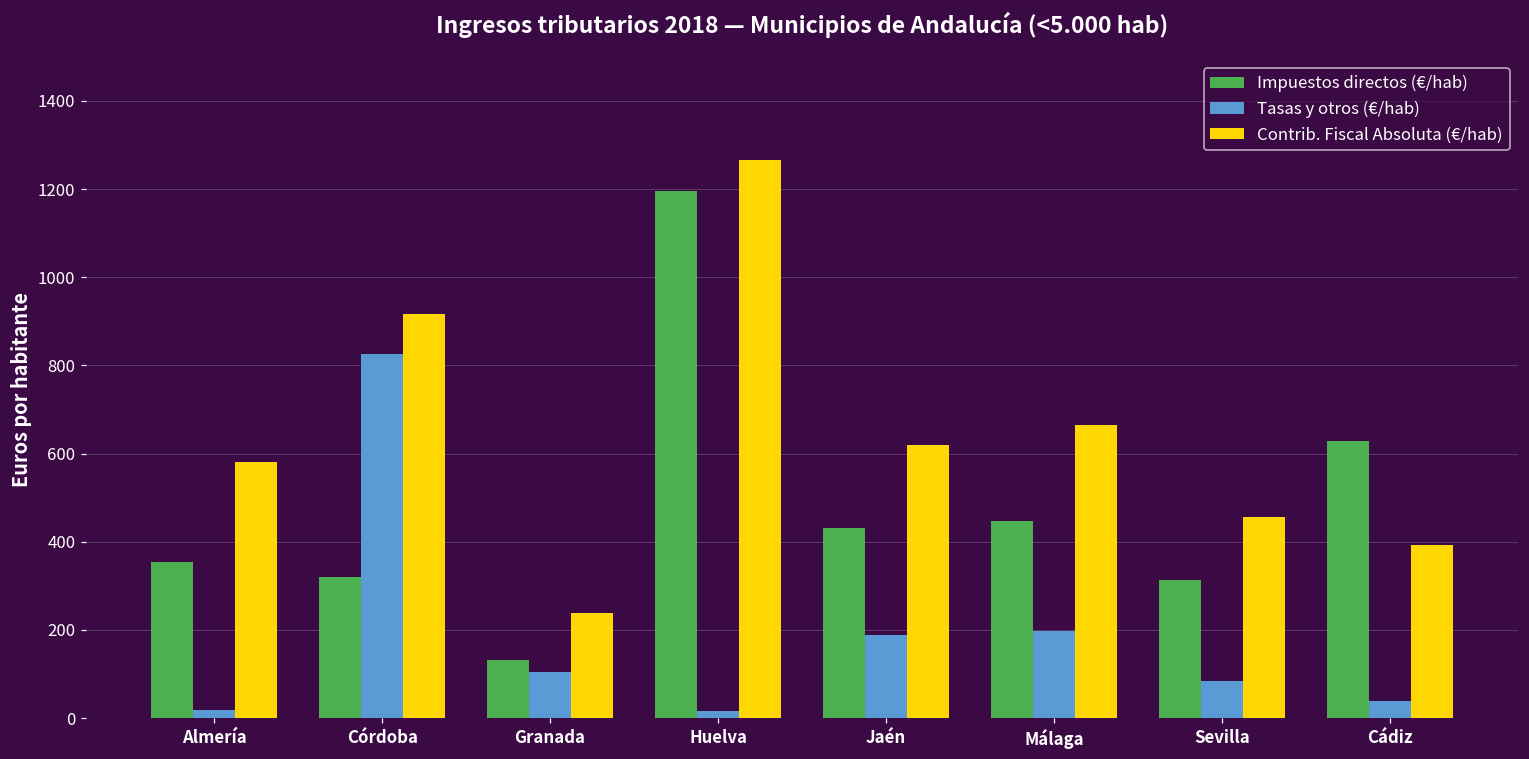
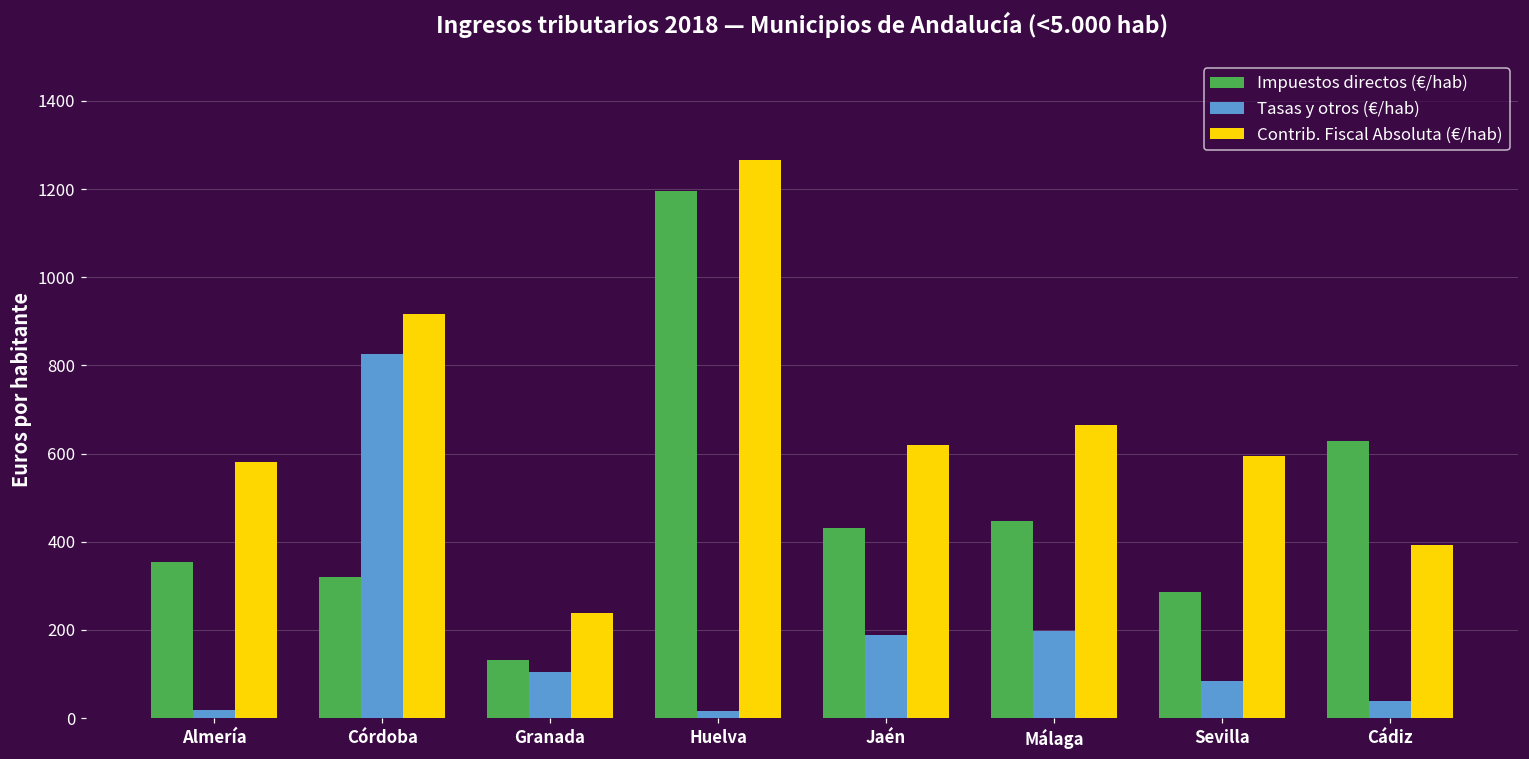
Impuestos directos (€/hab), Sevilla: 310 -> 290
Contrib. Fiscal Absoluta (€/hab), Sevilla: 460 -> 590
